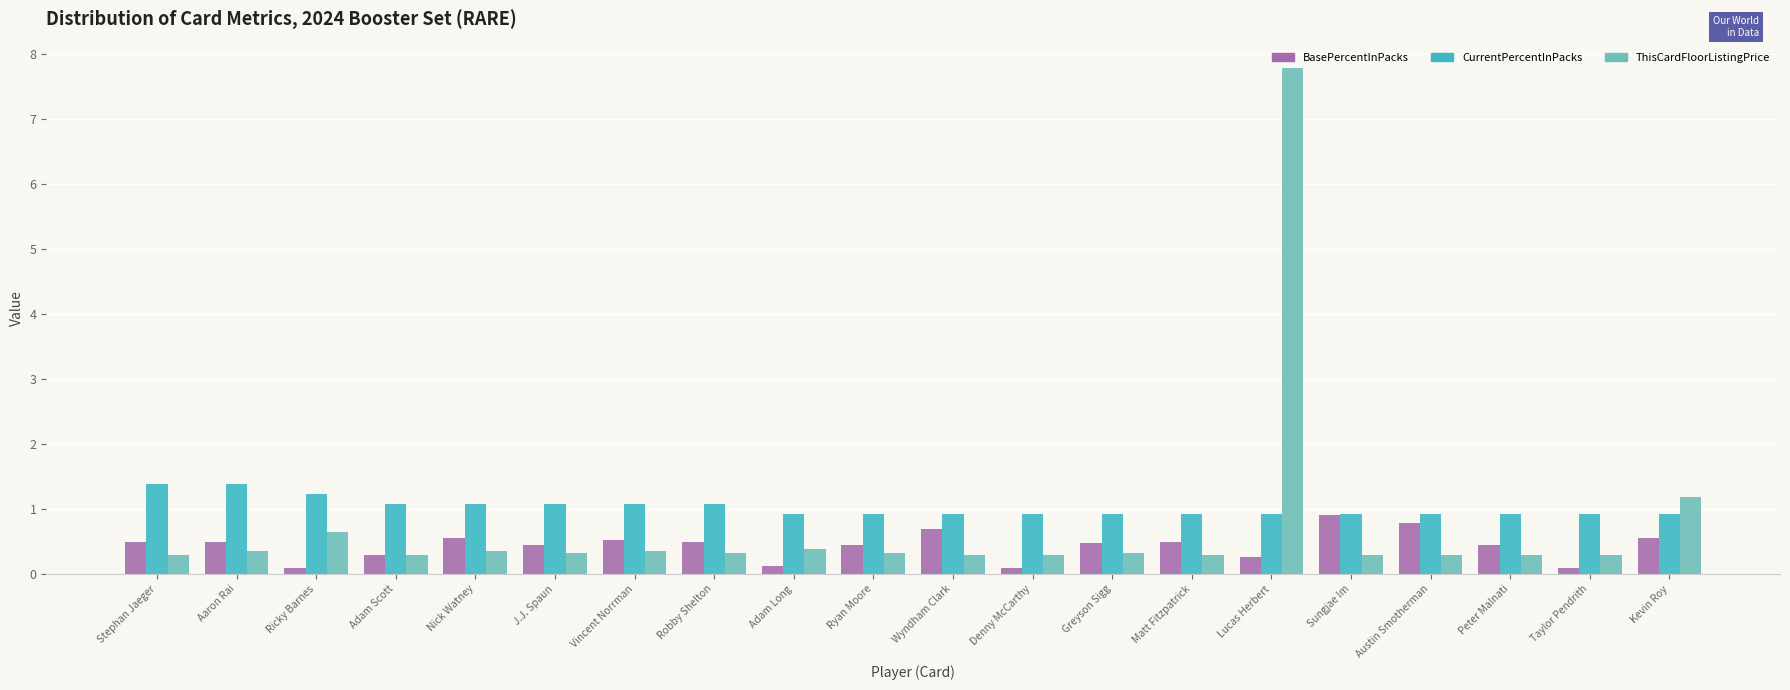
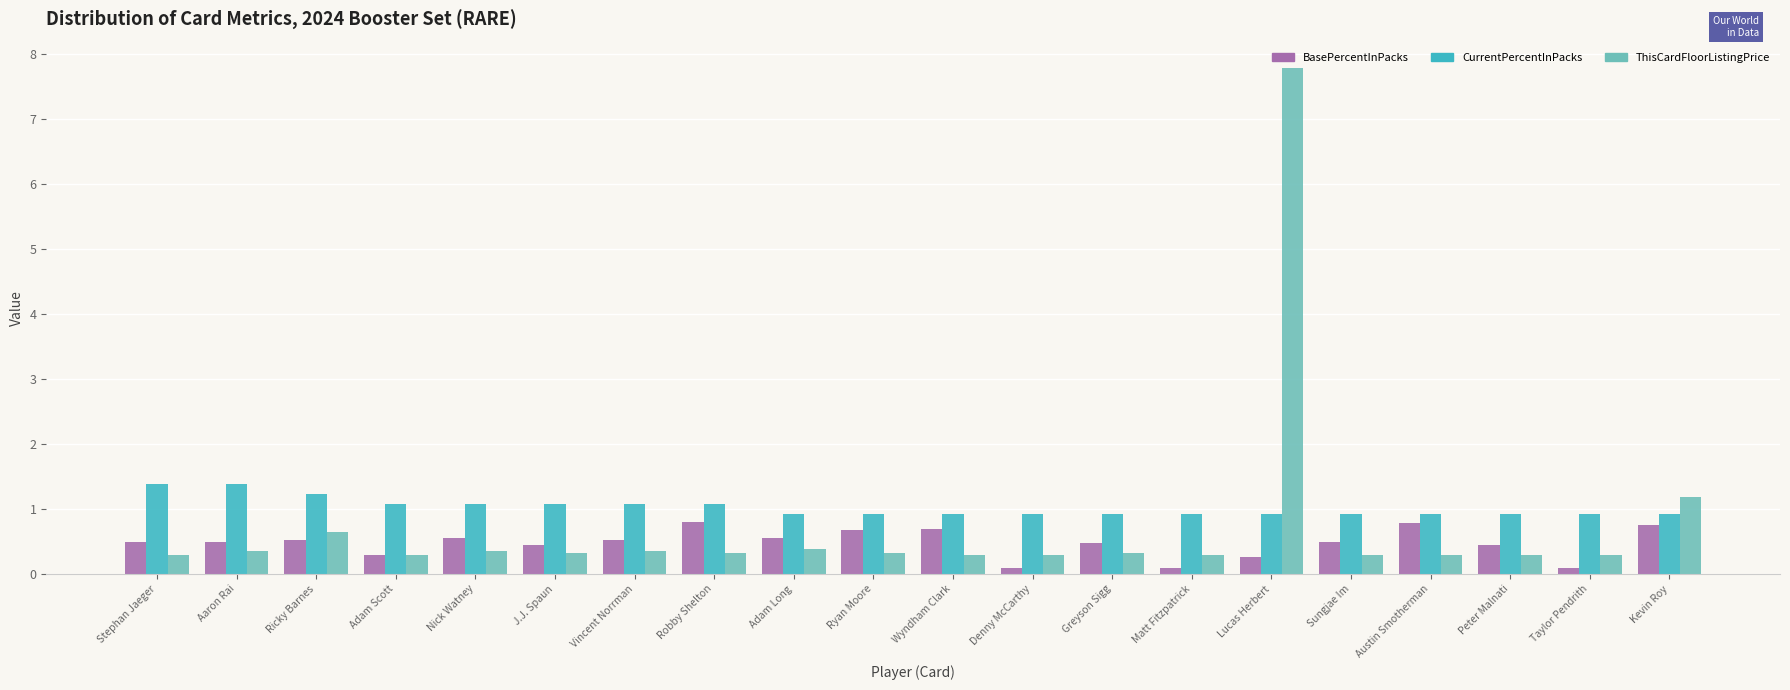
BasePercentInPacks, Ricky Barnes: 0.1 -> 0.5
BasePercentInPacks, Robby Shelton: 0.5 -> 0.8
BasePercentInPacks, Adam Long: 0.1 -> 0.6
BasePercentInPacks, Ryan Moore: 0.5 -> 0.7
BasePercentInPacks, Matt Fitzpatrick: 0.5 -> 0.1
BasePercentInPacks, Sungjae Im: 0.9 -> 0.5
BasePercentInPacks, Kevin Roy: 0.6 -> 0.8
